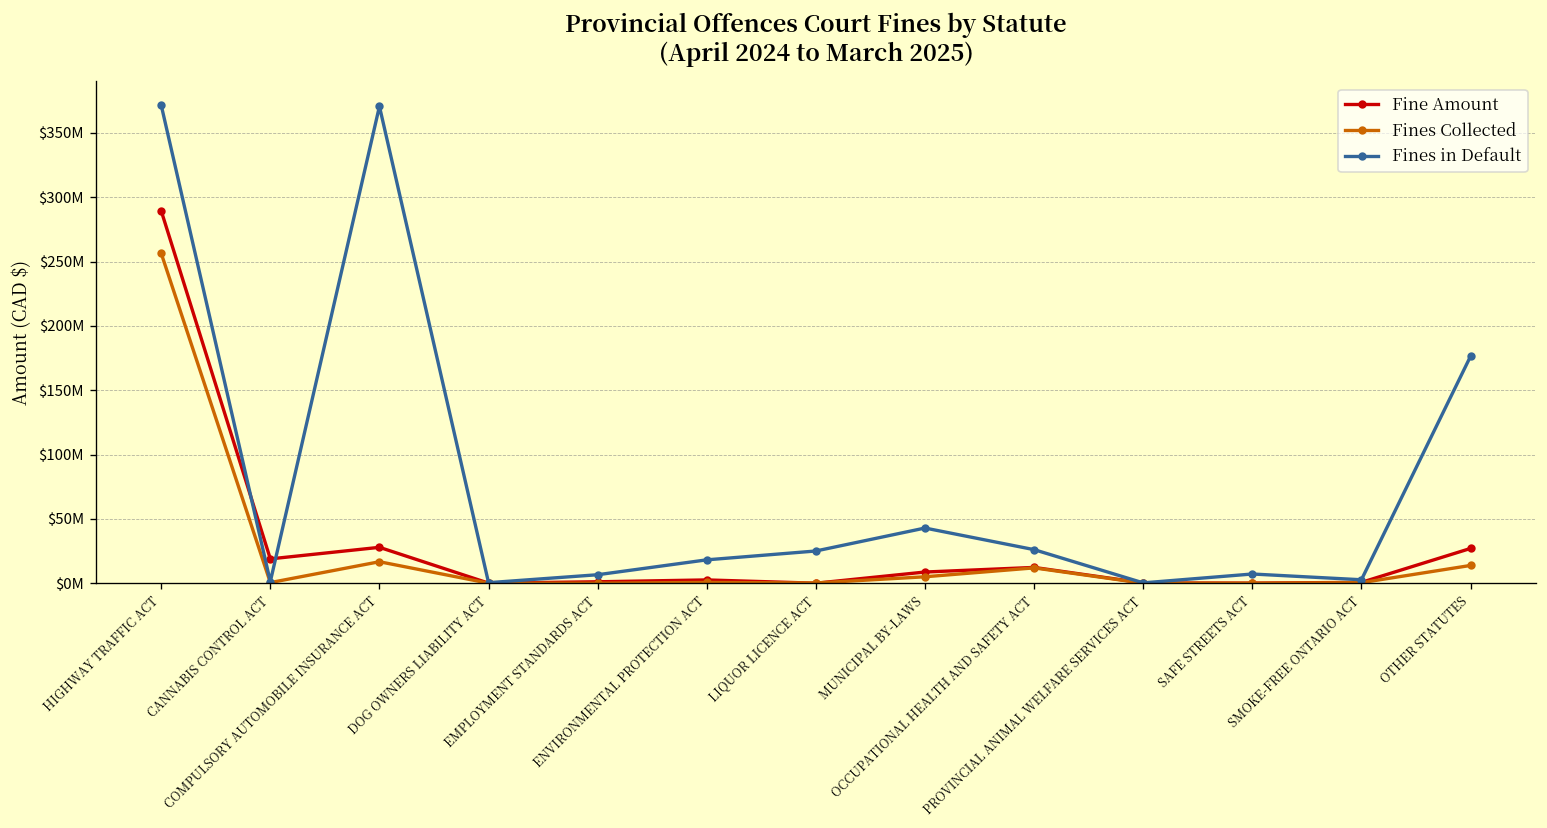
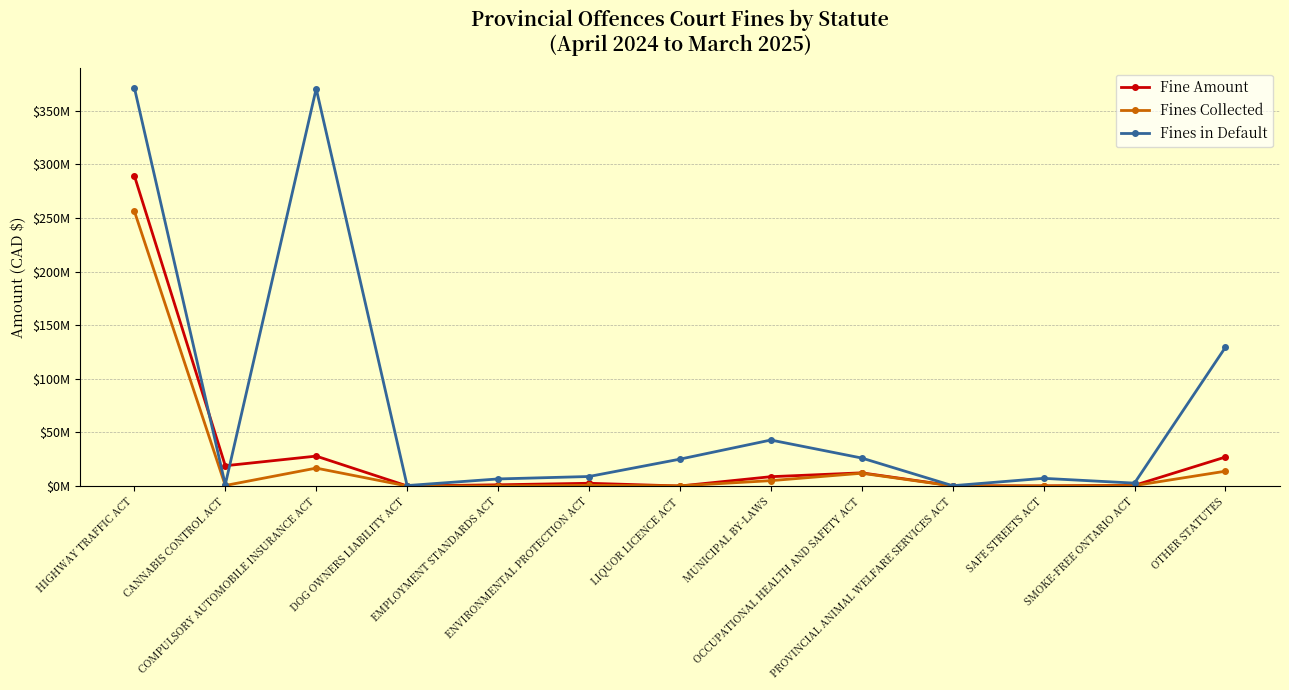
Fines in Default, ENVIRONMENTAL PROTECTION ACT: $18000000 -> $9000000
Fines in Default, OTHER STATUTES: $176000000 -> $129000000
